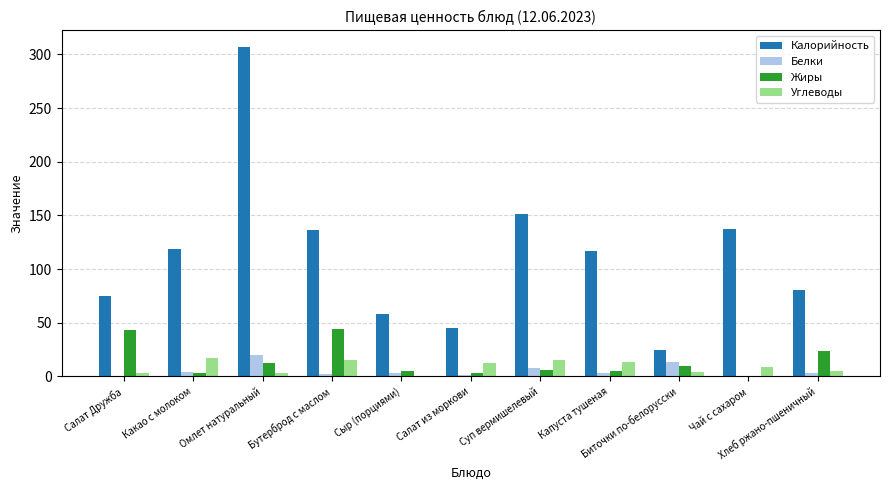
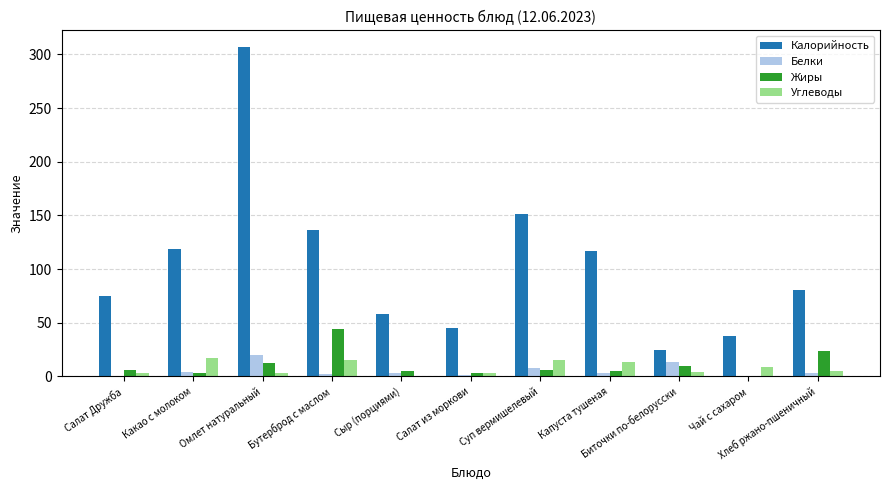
Жиры, Салат Дружба: 44 -> 6
Углеводы, Салат из моркови: 13 -> 3
Калорийность, Чай с сахаром: 137 -> 38
